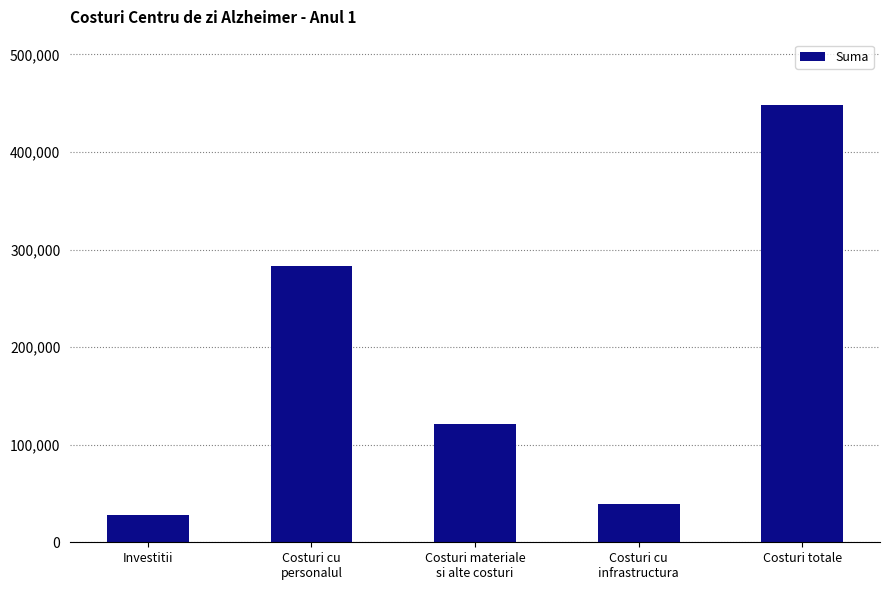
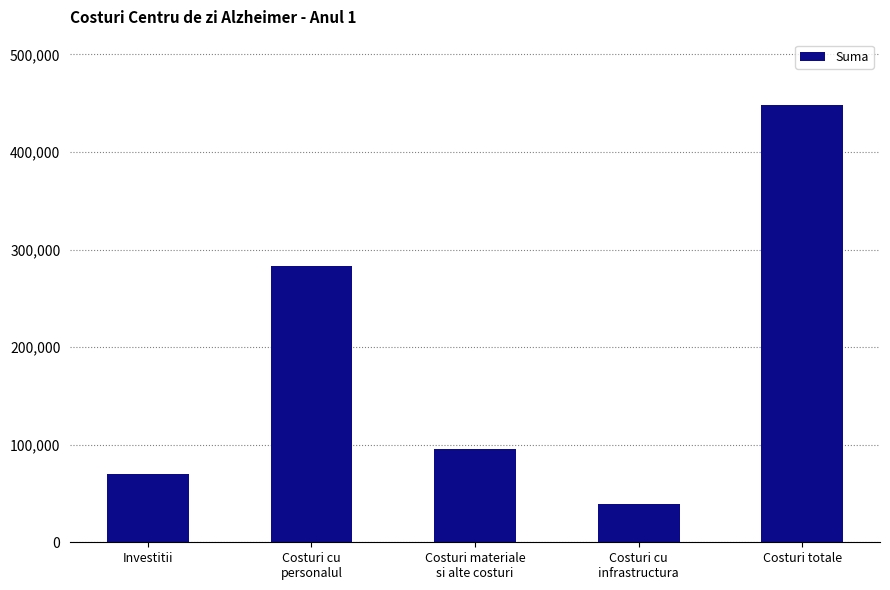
Investitii: 30,000 -> 70,000
Costuri materiale si alte costuri: 120,000 -> 100,000
